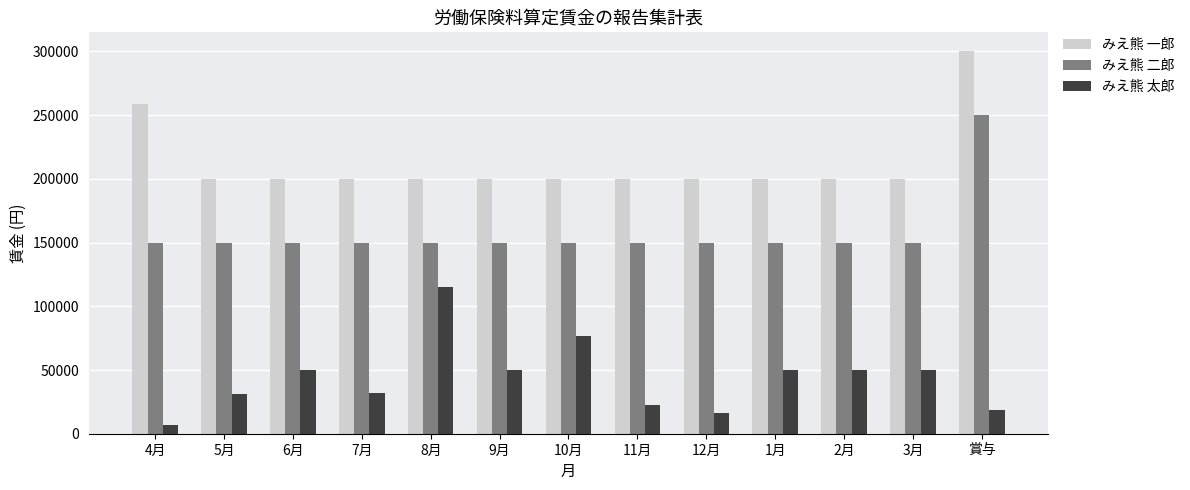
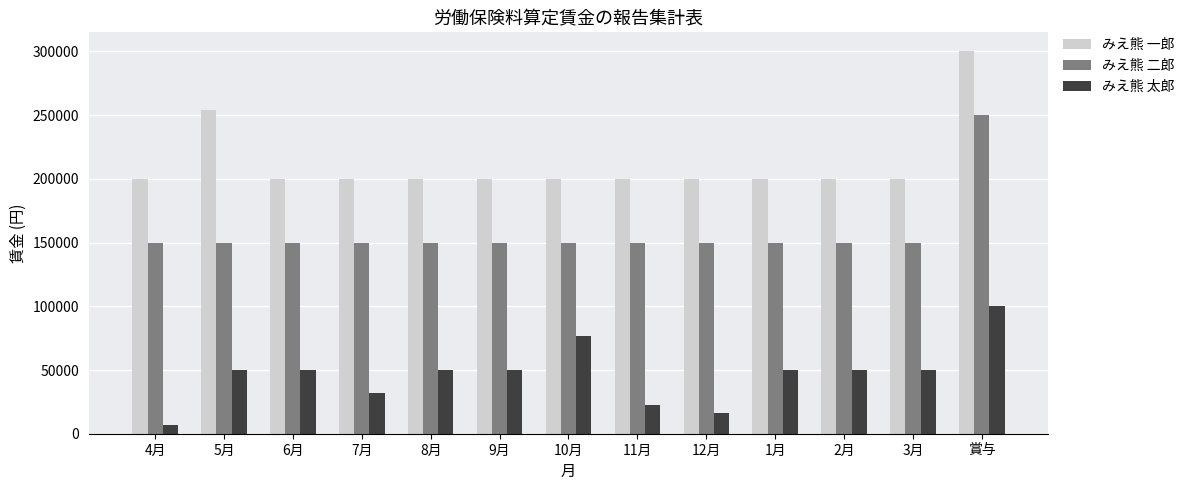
みえ熊 一郎, 4月: 259000 -> 200000
みえ熊 一郎, 5月: 200000 -> 254000
みえ熊 太郎, 5月: 31000 -> 50000
みえ熊 太郎, 8月: 115000 -> 50000
みえ熊 太郎, 賞与: 18000 -> 100000
